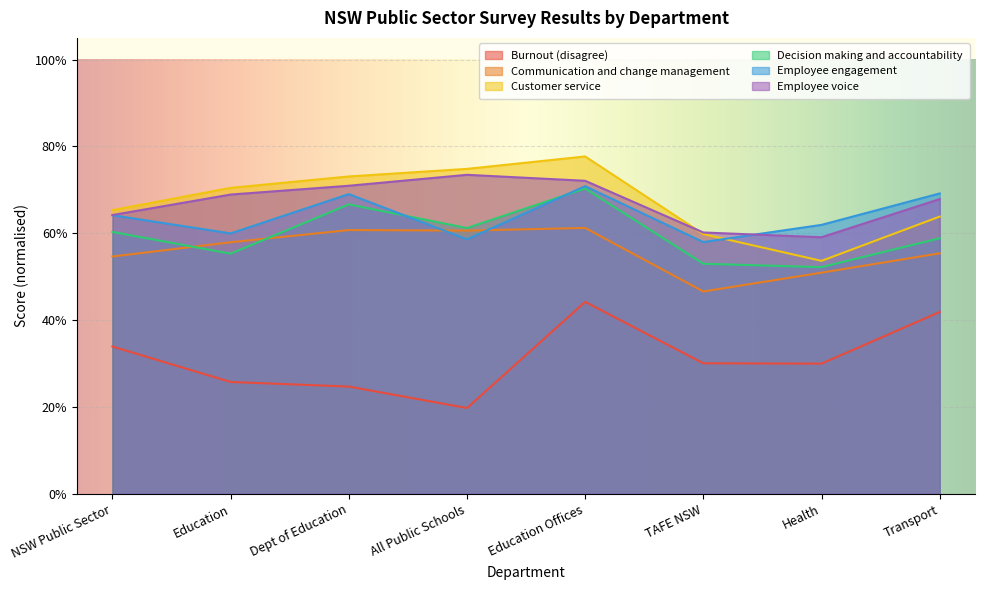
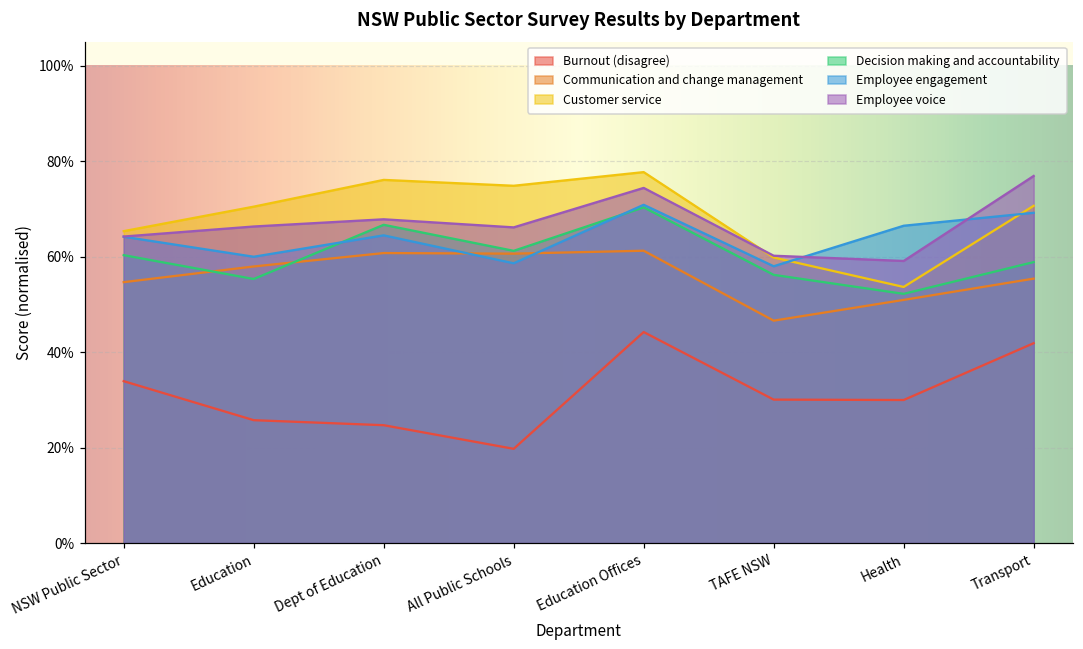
Employee voice, Education: 69% -> 66%
Customer service, Dept of Education: 73% -> 76%
Employee engagement, Dept of Education: 69% -> 64%
Employee voice, Dept of Education: 71% -> 68%
Employee voice, All Public Schools: 73% -> 66%
Employee voice, Education Offices: 72% -> 74%
Decision making and accountability, TAFE NSW: 53% -> 56%
Employee engagement, Health: 62% -> 66%
Customer service, Transport: 64% -> 71%
Employee voice, Transport: 68% -> 77%
